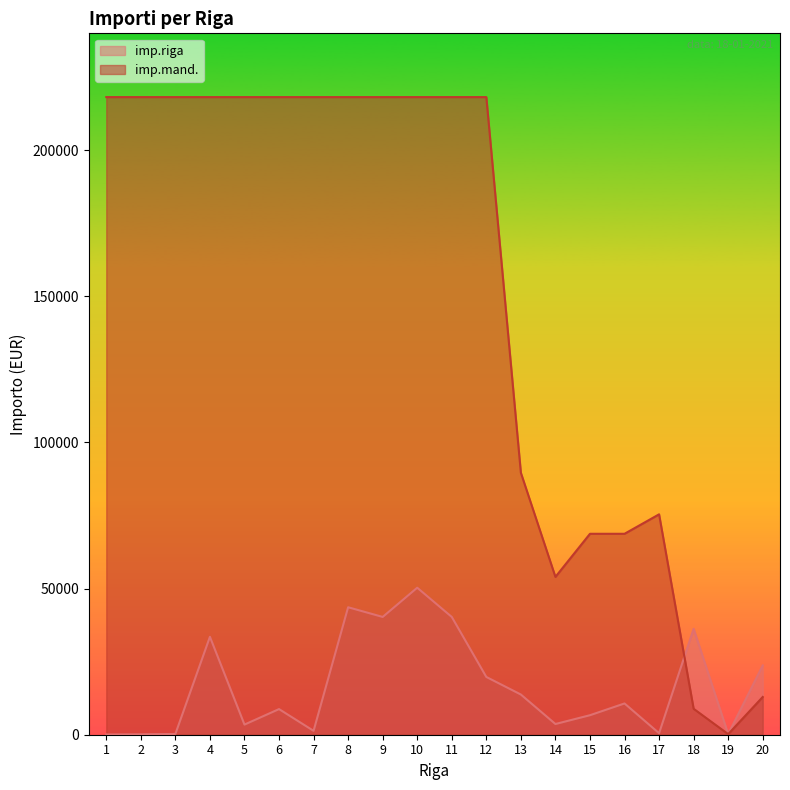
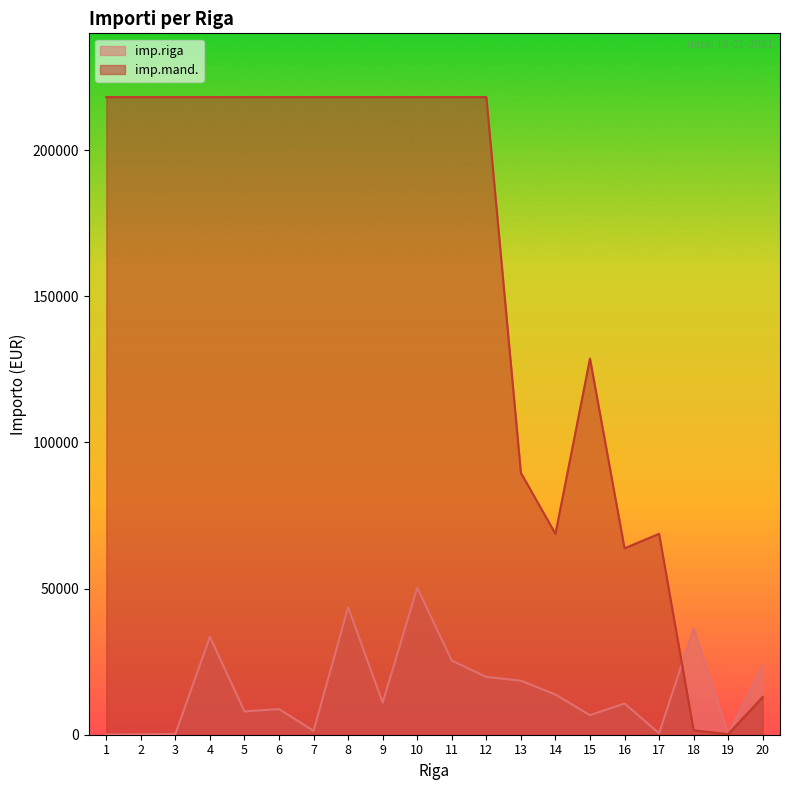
imp.riga, 5: 3000 -> 8000
imp.riga, 9: 40000 -> 11000
imp.riga, 11: 40000 -> 25000
imp.riga, 13: 14000 -> 18000
imp.riga, 14: 4000 -> 14000
imp.mand., 14: 54000 -> 69000
imp.mand., 15: 69000 -> 129000
imp.mand., 16: 69000 -> 64000
imp.mand., 17: 75000 -> 69000
imp.mand., 18: 9000 -> 1000
